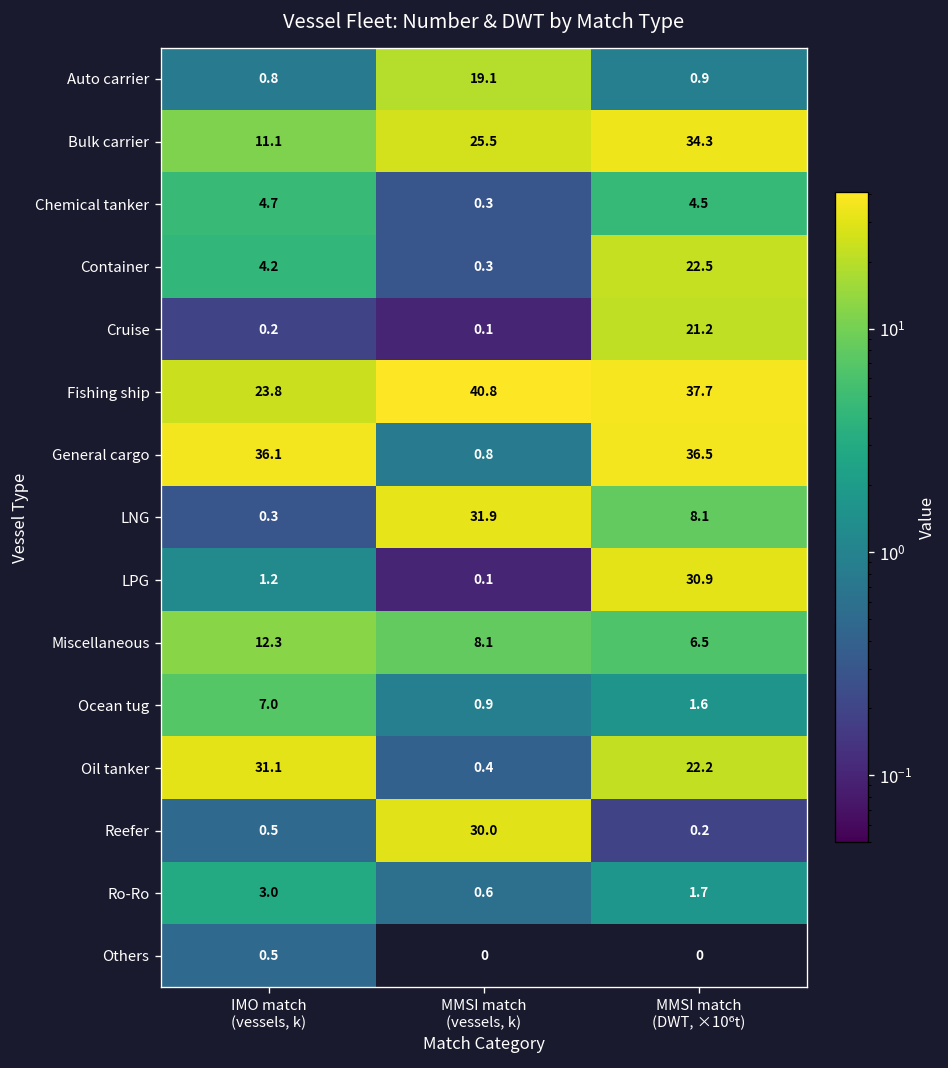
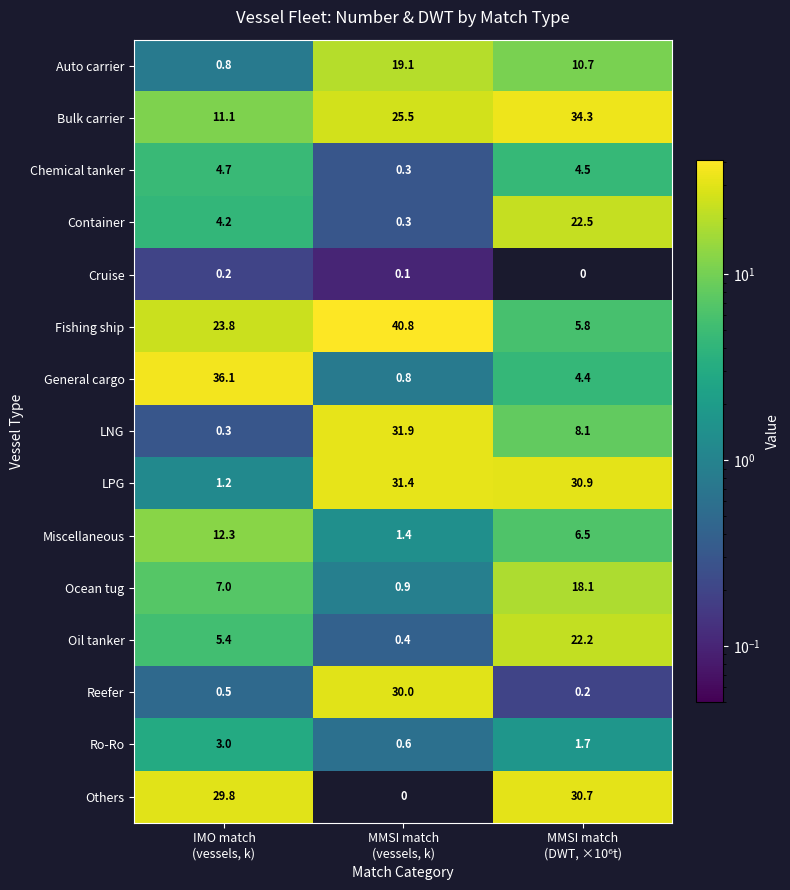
Auto carrier, MMSI match (DWT, ×10⁶t): 0.9 -> 10.7
Cruise, MMSI match (DWT, ×10⁶t): 21.2 -> 0
Fishing ship, MMSI match (DWT, ×10⁶t): 37.7 -> 5.8
General cargo, MMSI match (DWT, ×10⁶t): 36.5 -> 4.4
LPG, MMSI match (vessels, k): 0.1 -> 31.4
Miscellaneous, MMSI match (vessels, k): 8.1 -> 1.4
Ocean tug, MMSI match (DWT, ×10⁶t): 1.6 -> 18.1
Oil tanker, IMO match (vessels, k): 31.1 -> 5.4
Others, IMO match (vessels, k): 0.5 -> 29.8
Others, MMSI match (DWT, ×10⁶t): 0 -> 30.7
